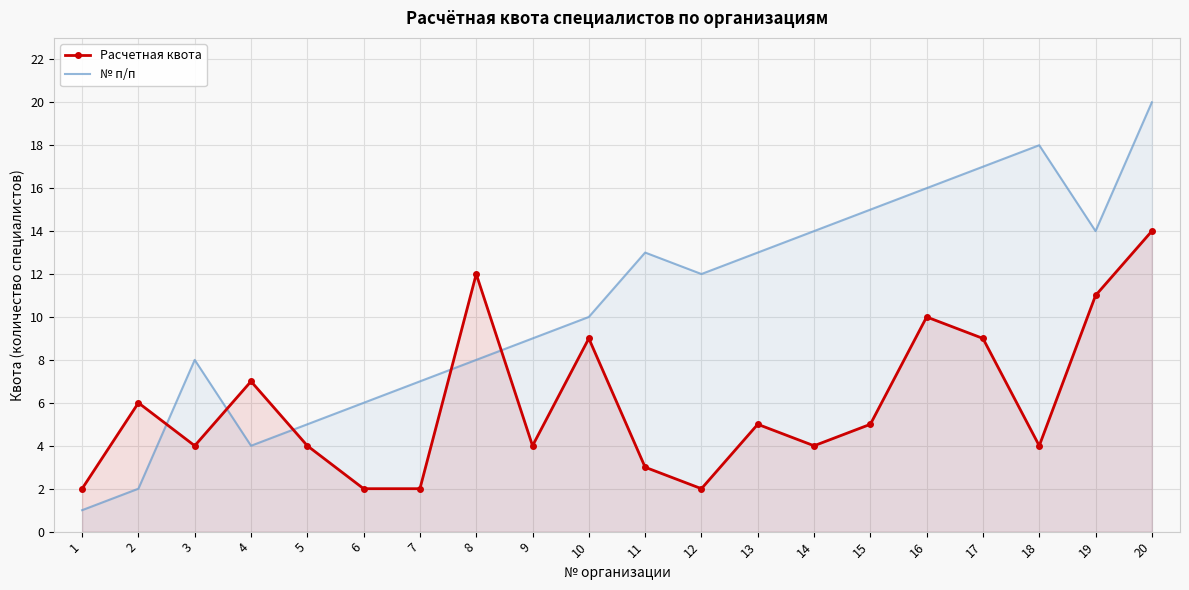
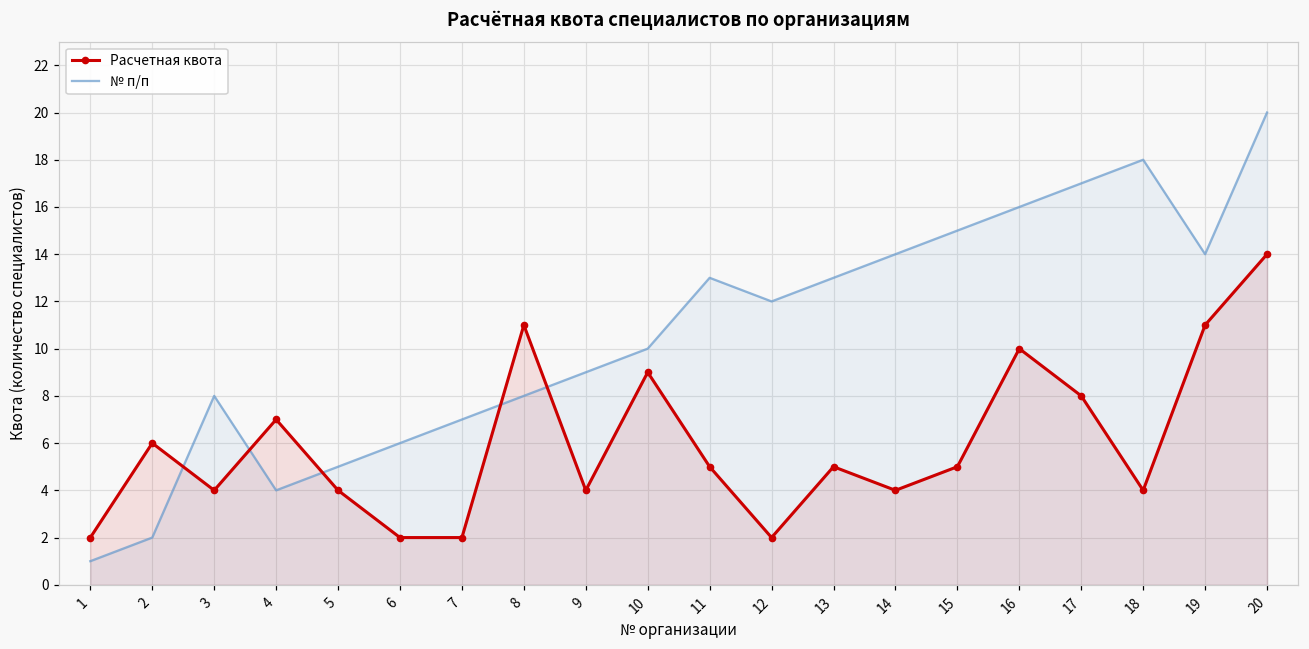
Расчетная квота, 8: 12 -> 11
Расчетная квота, 11: 3 -> 5
Расчетная квота, 17: 9 -> 8
